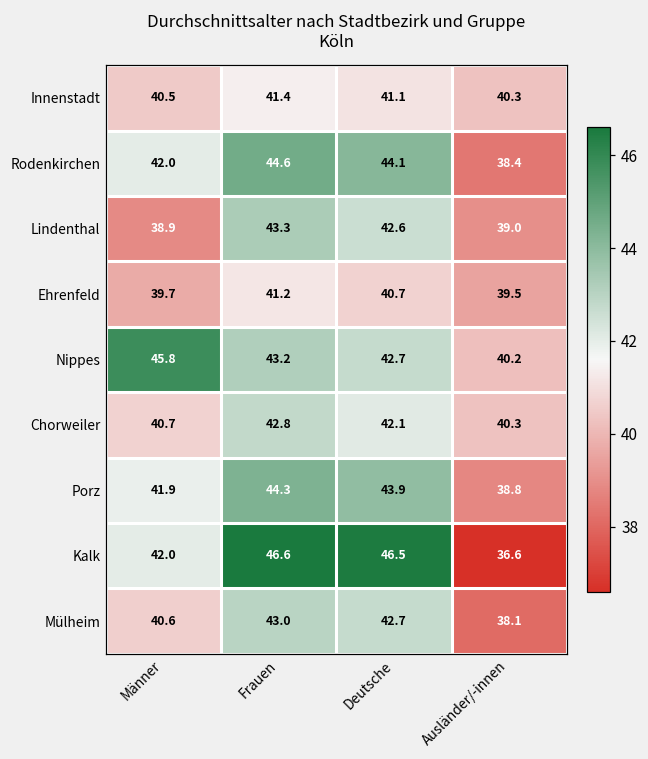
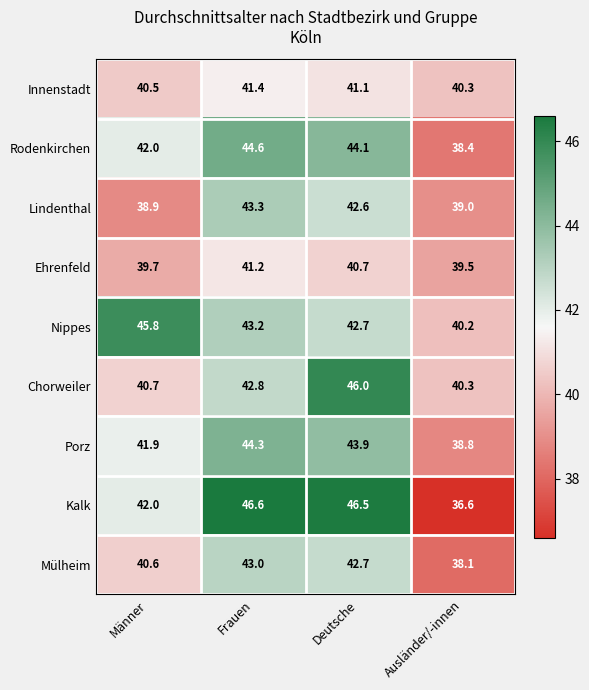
Chorweiler, Deutsche: 42.1 -> 46.0
